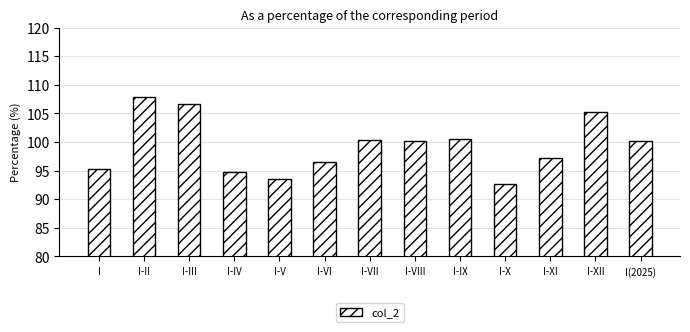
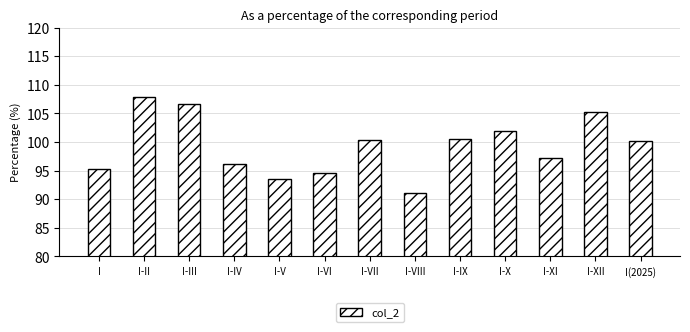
I-IV: 95 -> 96
I-VI: 97 -> 95
I-VIII: 100 -> 91
I-X: 93 -> 102
